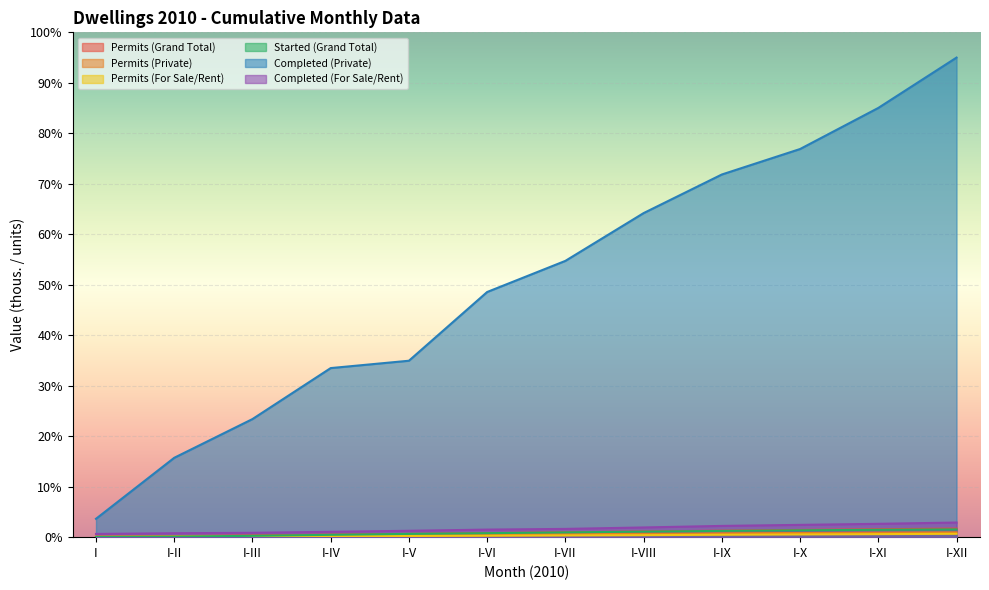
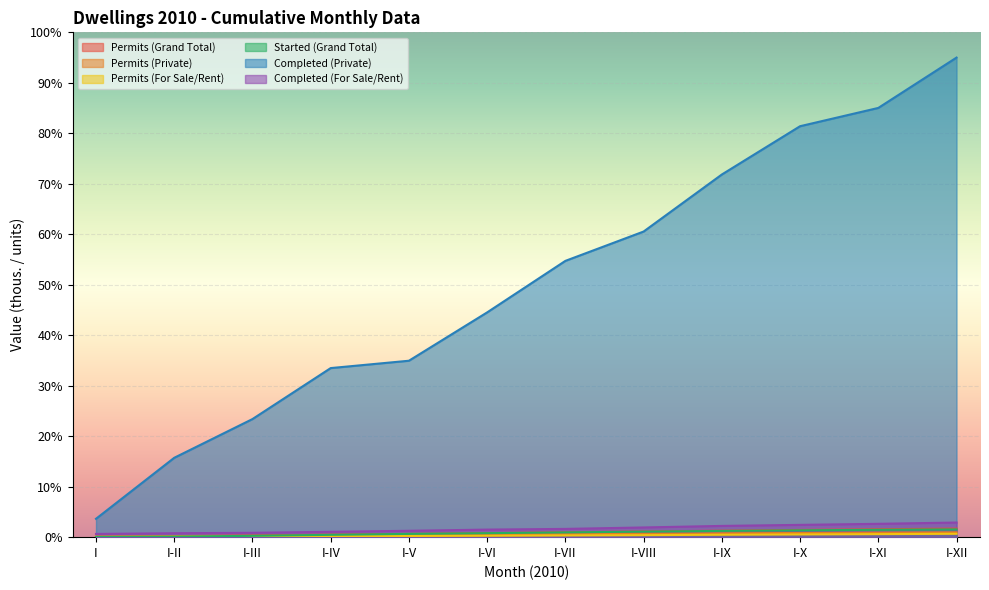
Completed (Private), I-VI: 49% -> 45%
Completed (Private), I-VIII: 64% -> 61%
Completed (Private), I-X: 77% -> 81%
